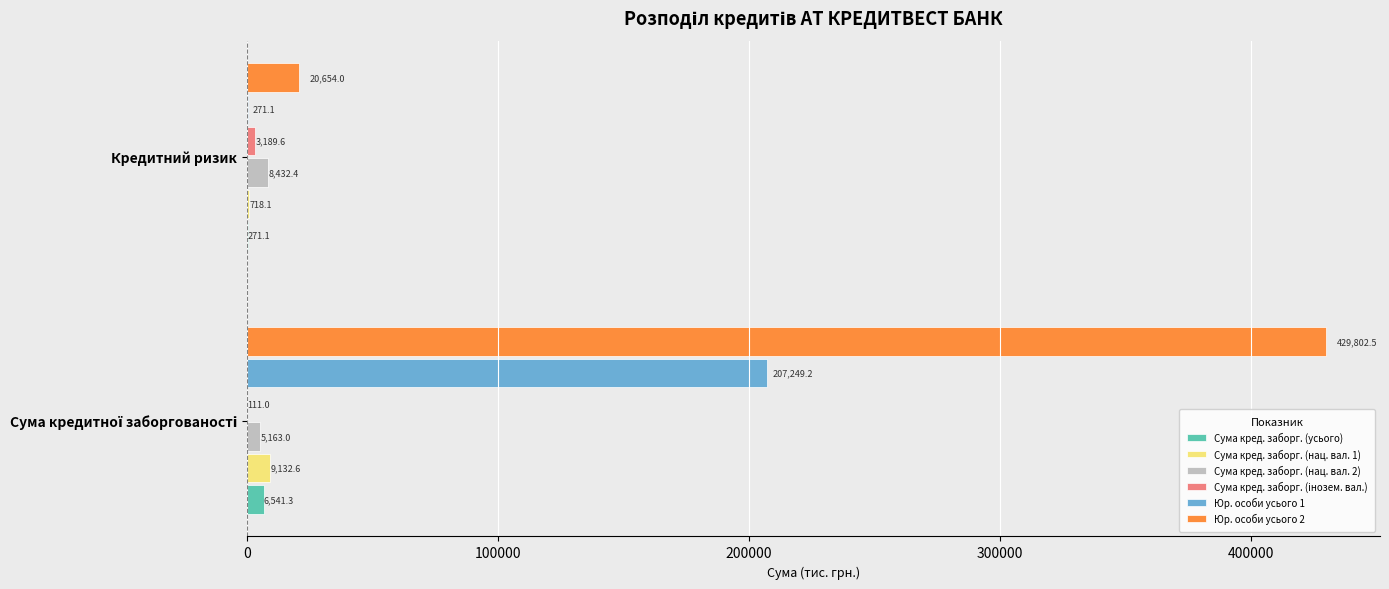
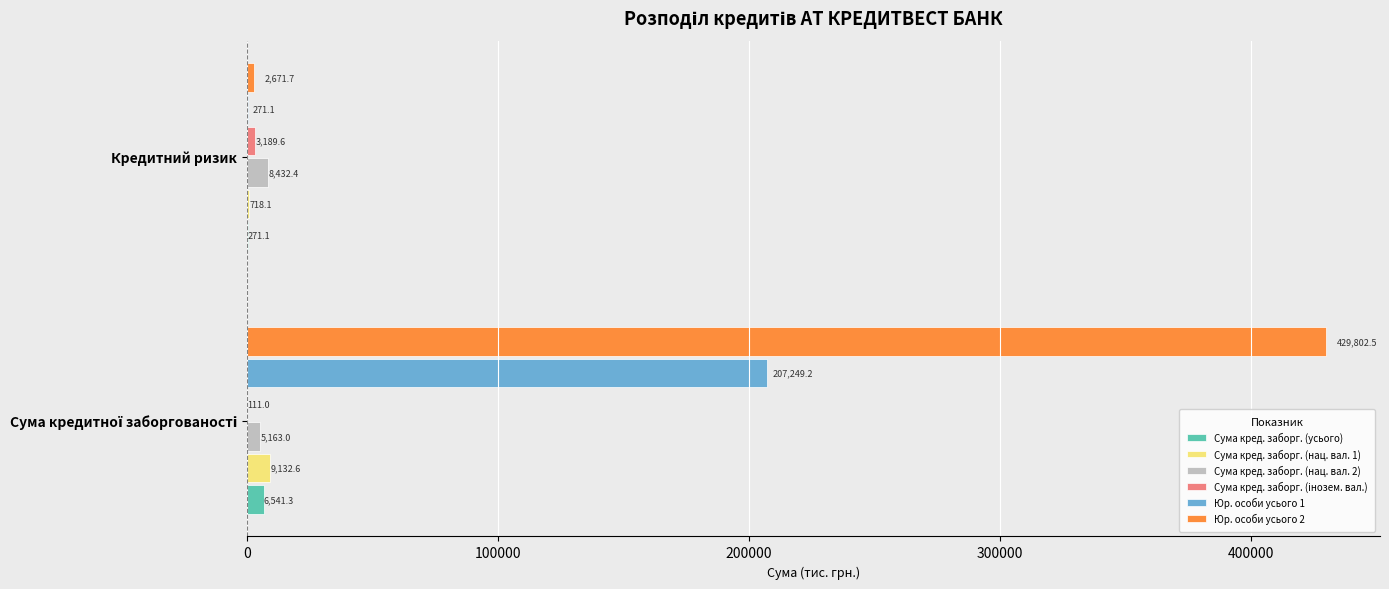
Юр. особи усього 2, Кредитний ризик: 20,654.0 -> 2,671.7
